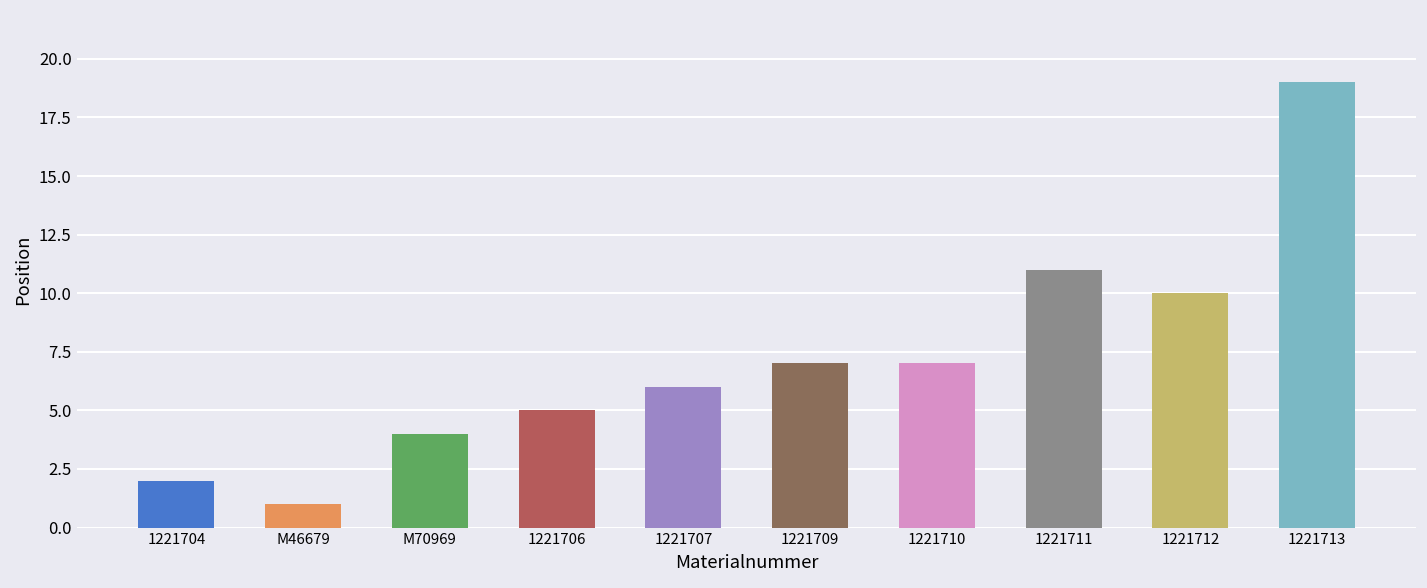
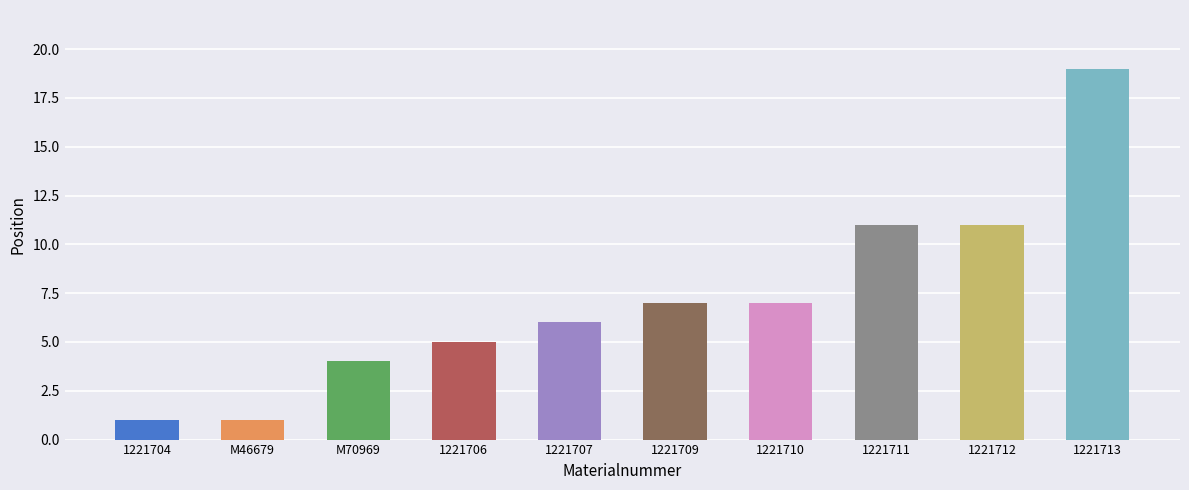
1221704: 2 -> 1
1221712: 10 -> 11
